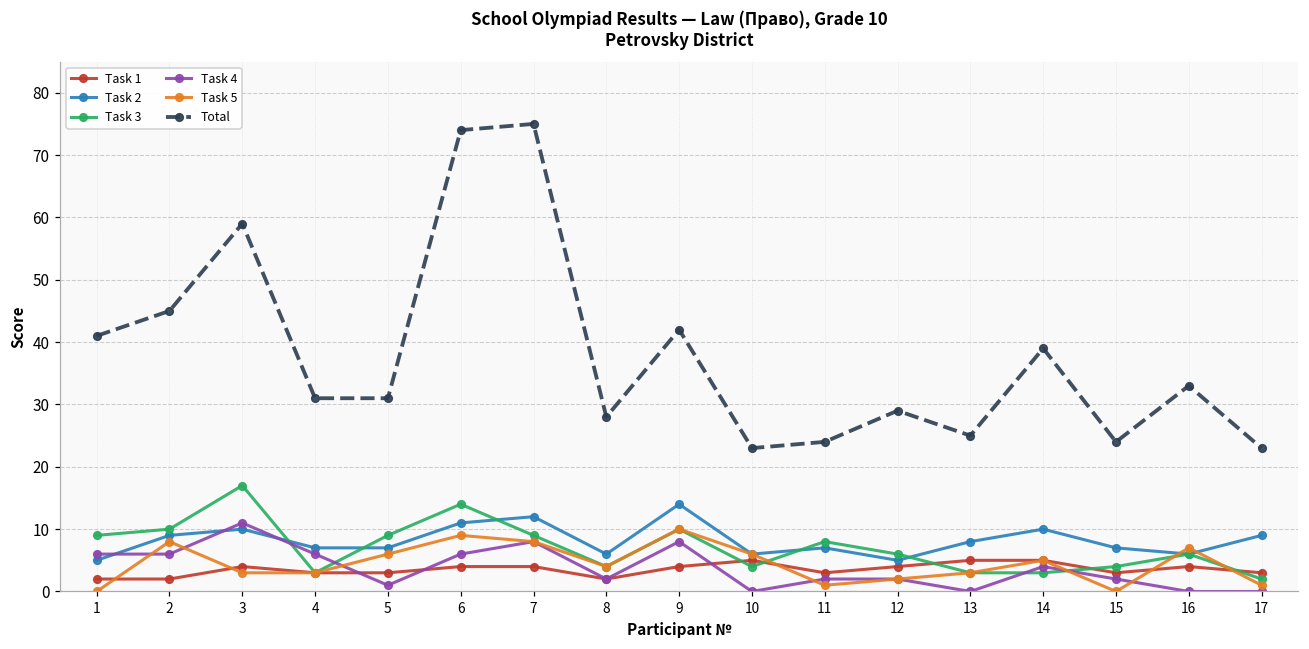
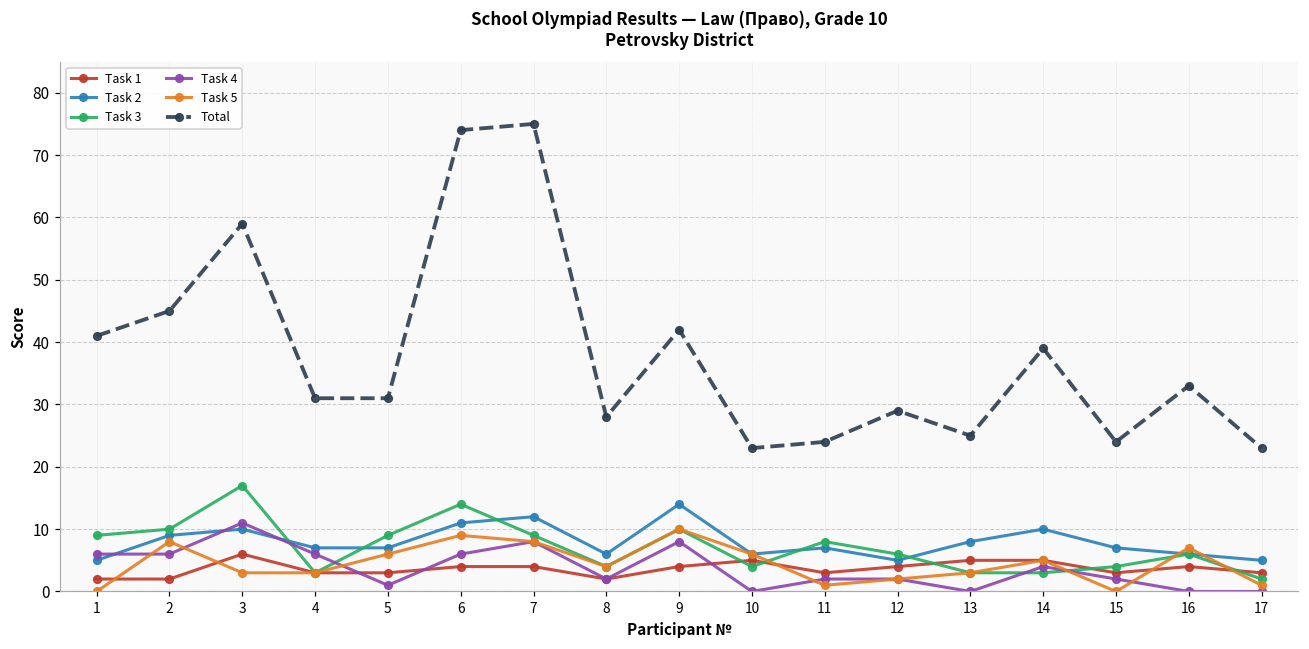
Task 1, 3: 4 -> 6
Task 2, 17: 9 -> 5
